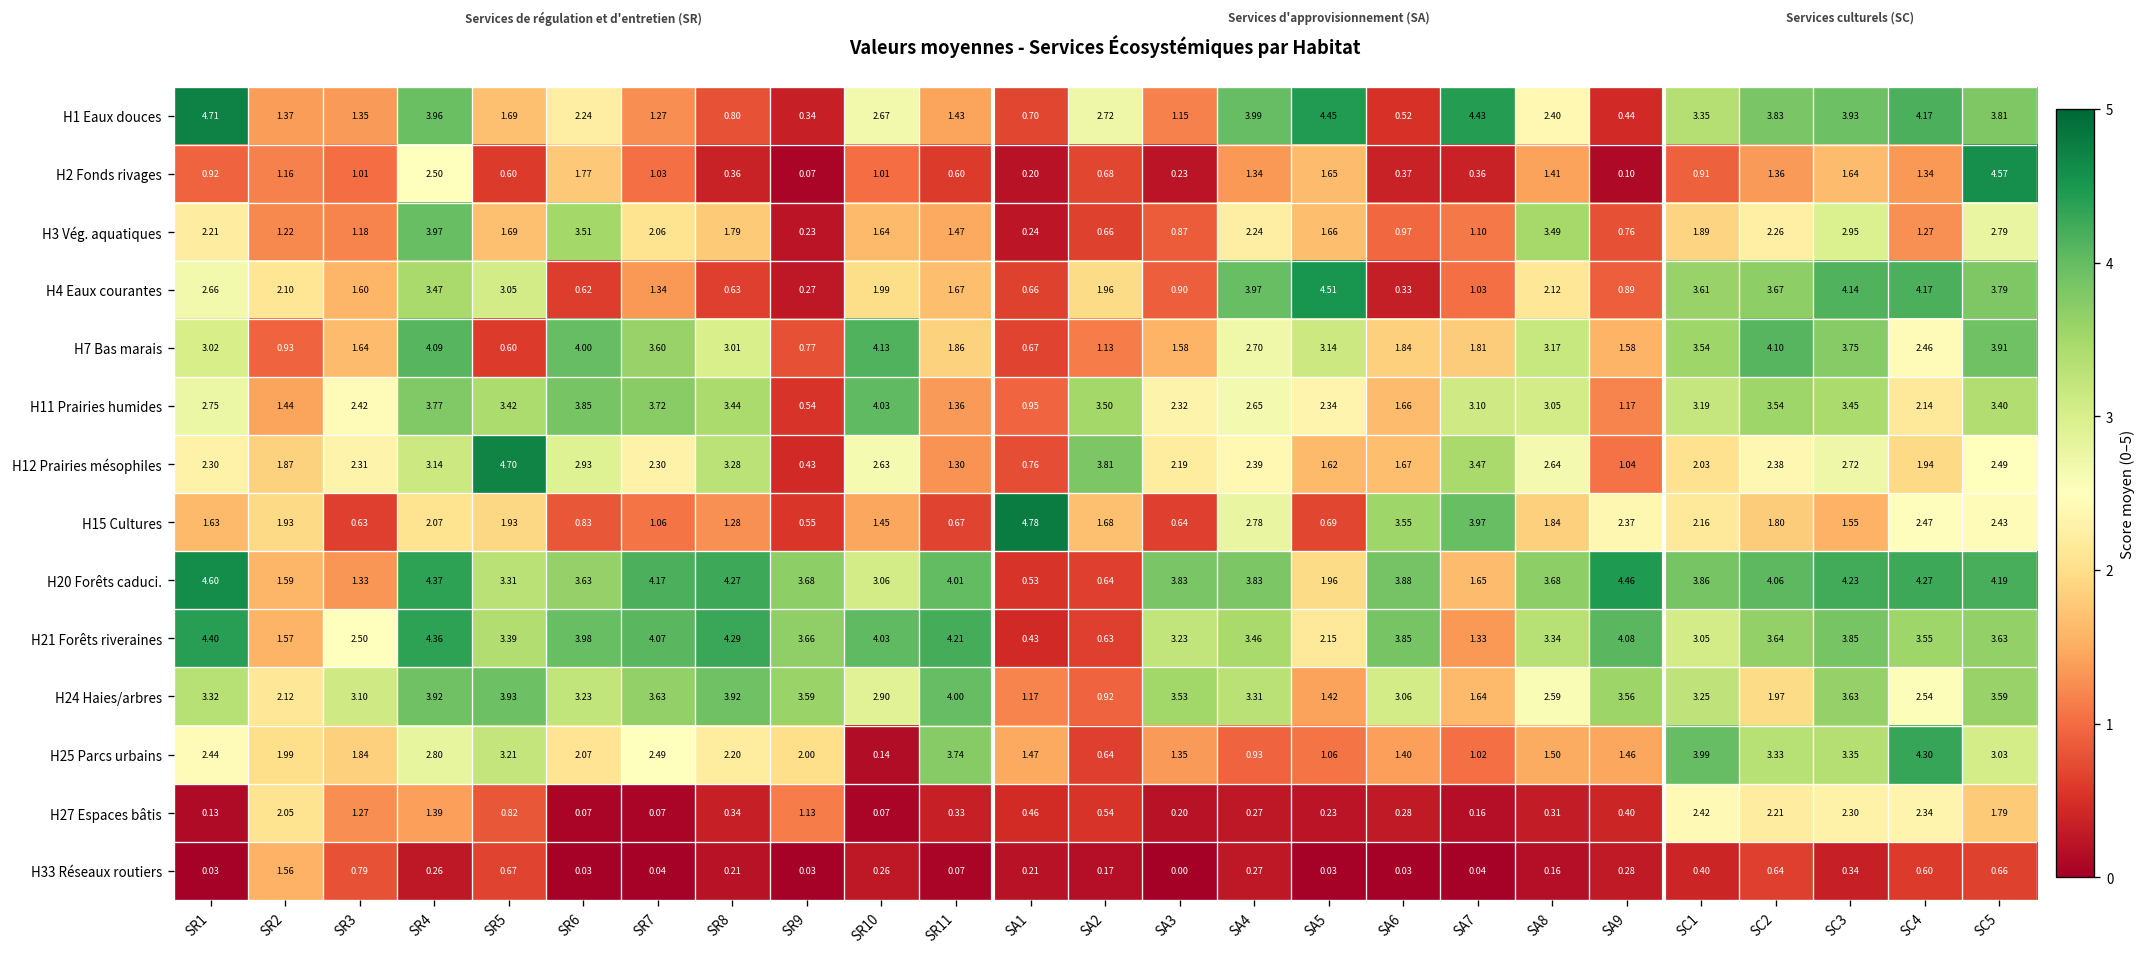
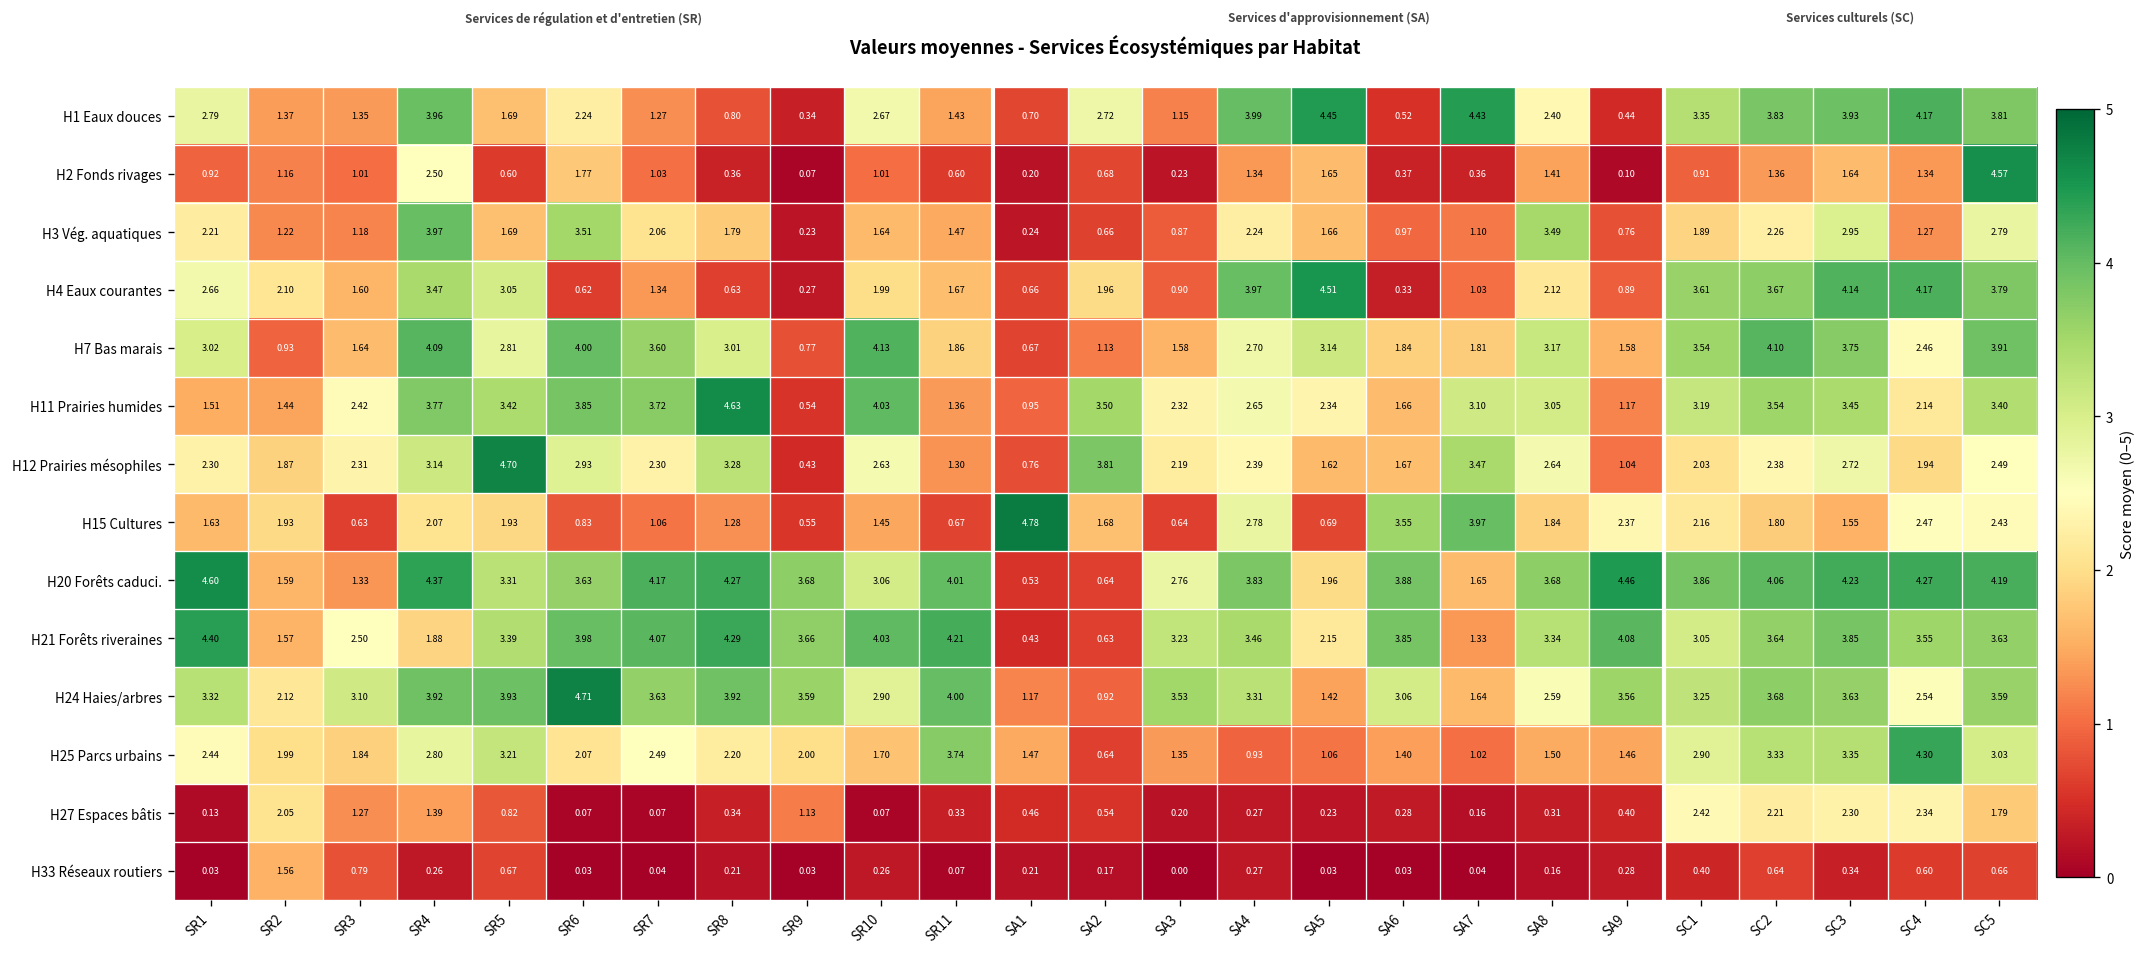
H1 Eaux douces, SR1: 4.71 -> 2.79
H7 Bas marais, SR5: 0.60 -> 2.81
H11 Prairies humides, SR1: 2.75 -> 1.51
H11 Prairies humides, SR8: 3.44 -> 4.63
H20 Forêts caduci., SA3: 3.83 -> 2.76
H21 Forêts riveraines, SR4: 4.36 -> 1.88
H24 Haies/arbres, SR6: 3.23 -> 4.71
H24 Haies/arbres, SC2: 1.97 -> 3.68
H25 Parcs urbains, SR10: 0.14 -> 1.70
H25 Parcs urbains, SC1: 3.99 -> 2.90
